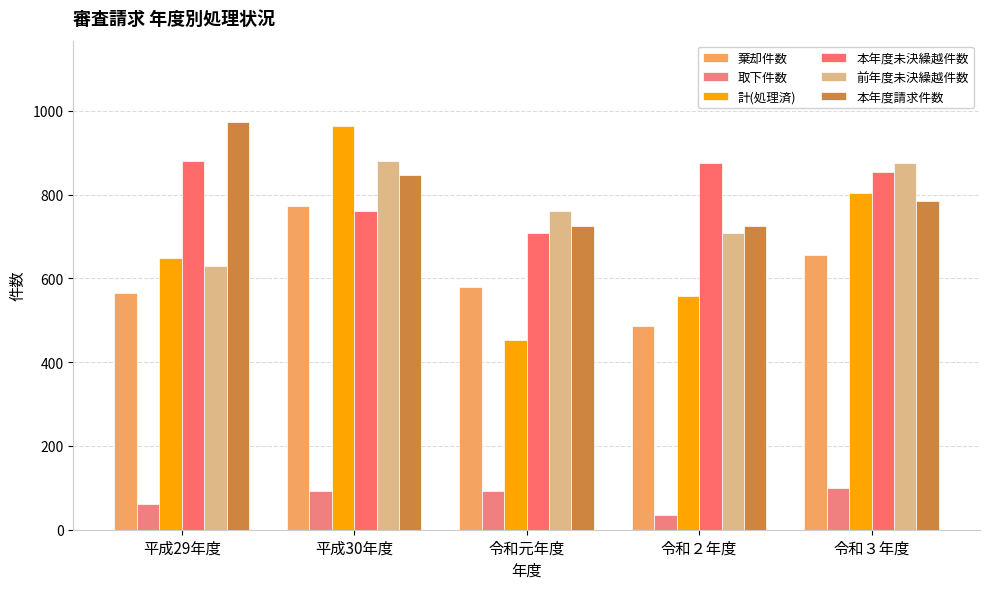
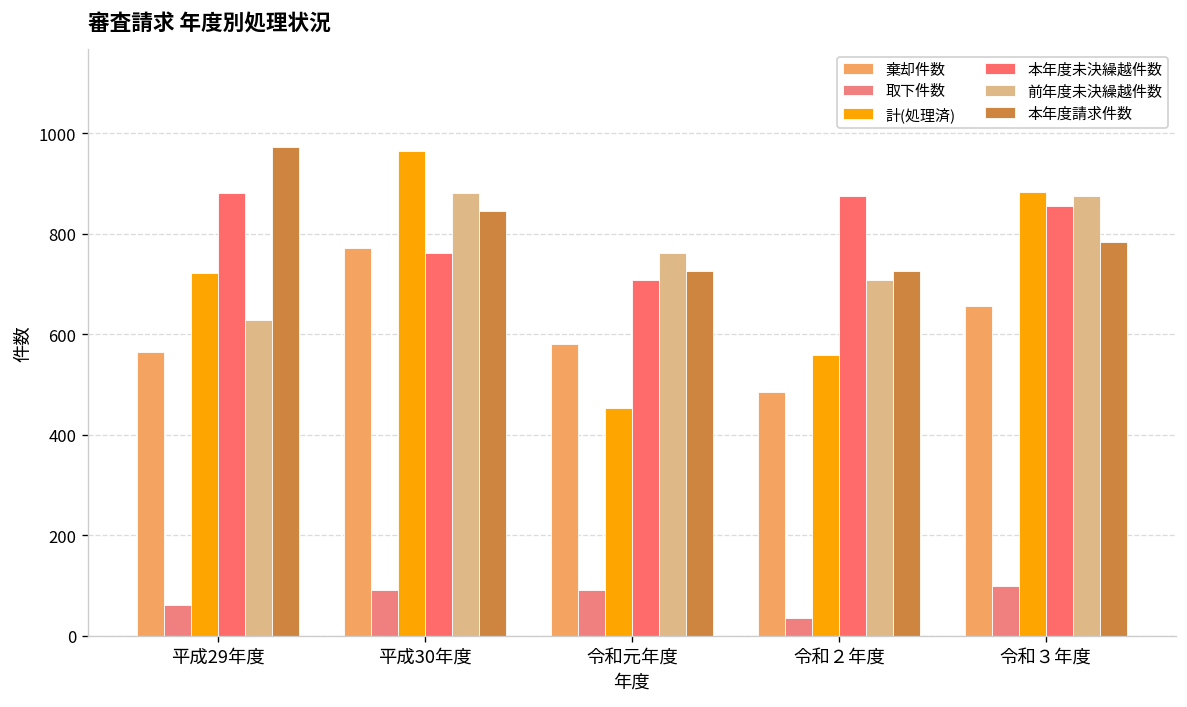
計(処理済), 平成29年度: 650 -> 720
計(処理済), 令和３年度: 800 -> 880
